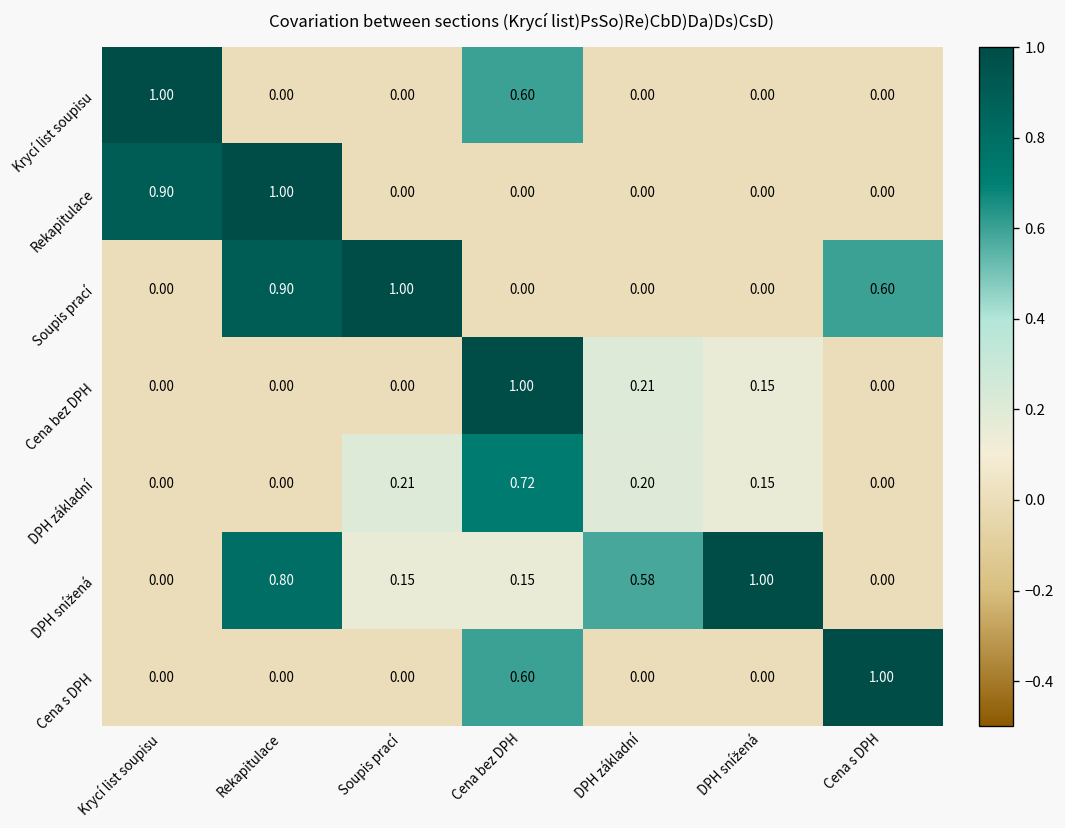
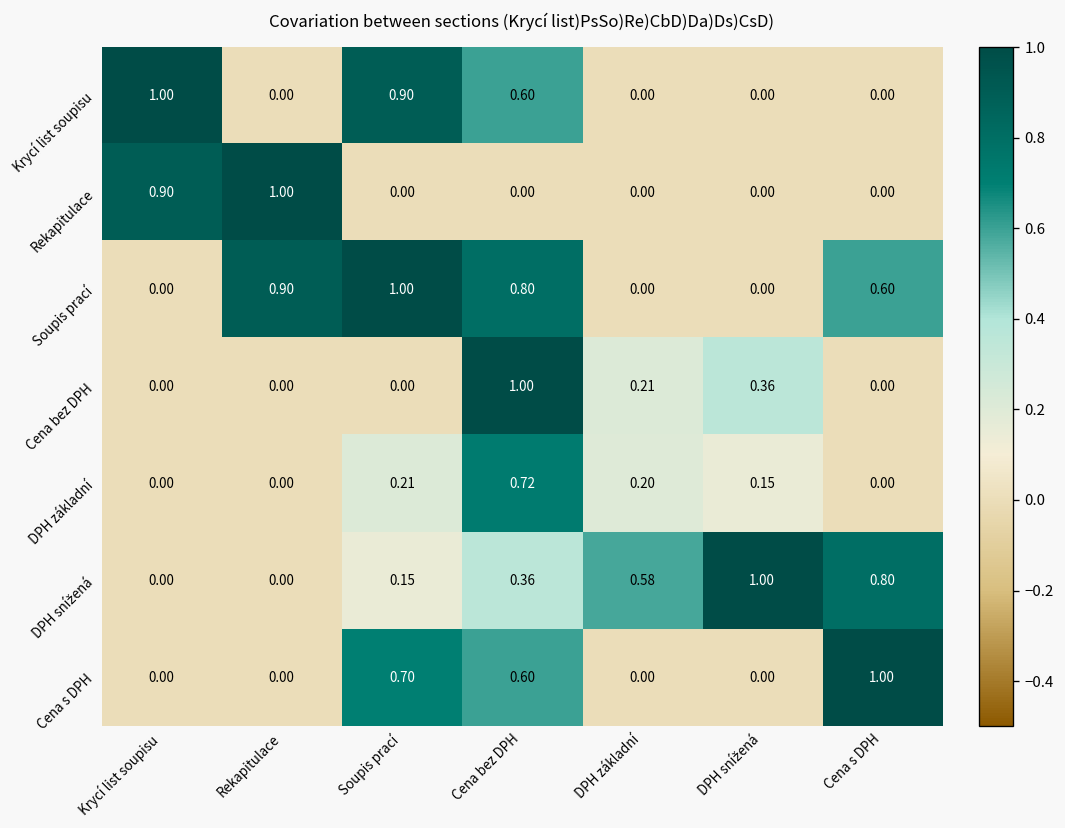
Krycí list soupisu, Soupis prací: 0.00 -> 0.90
Soupis prací, Cena bez DPH: 0.00 -> 0.80
Cena bez DPH, DPH snížená: 0.15 -> 0.36
DPH snížená, Rekapitulace: 0.80 -> 0.00
DPH snížená, Cena bez DPH: 0.15 -> 0.36
DPH snížená, Cena s DPH: 0.00 -> 0.80
Cena s DPH, Soupis prací: 0.00 -> 0.70
